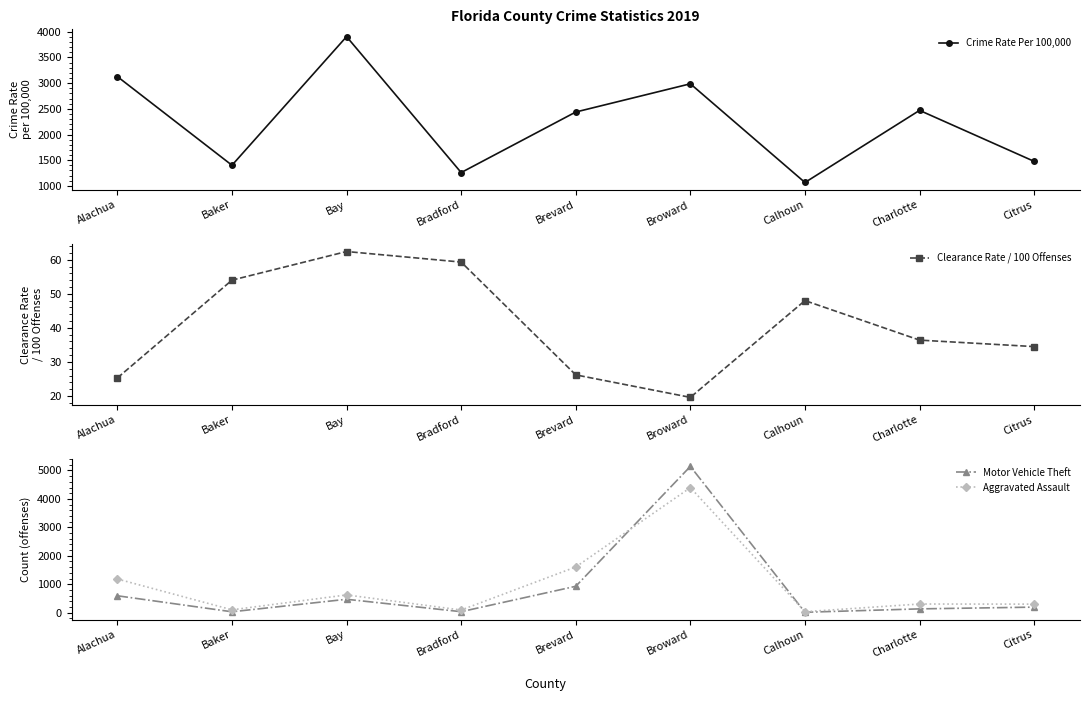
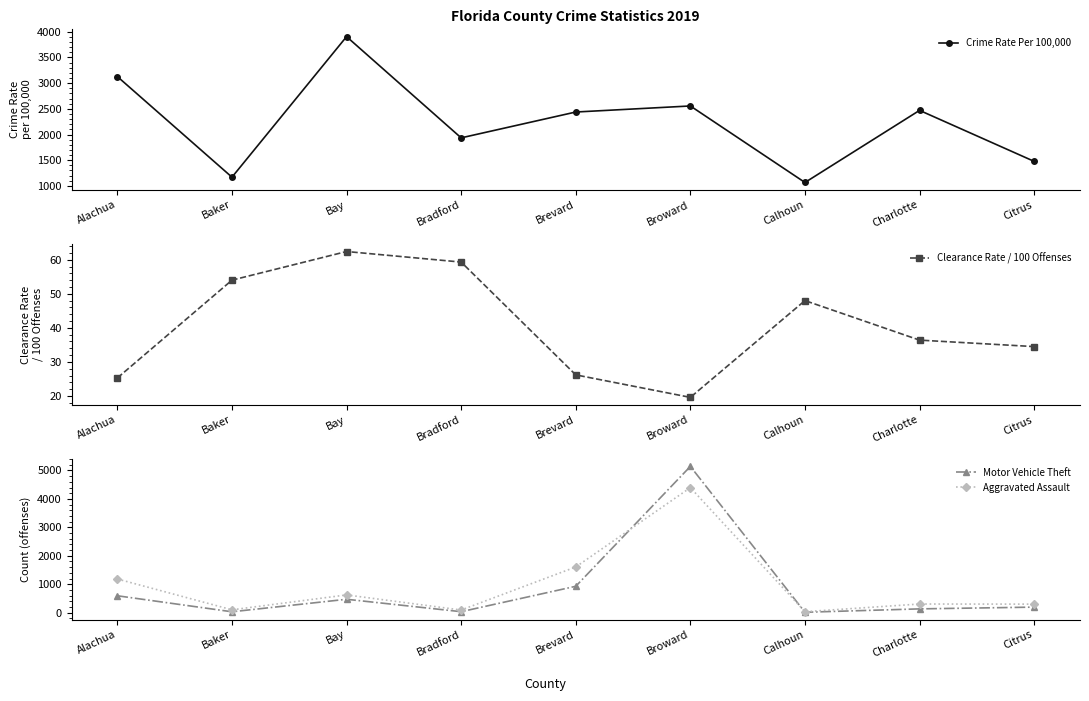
Florida County Crime Statistics 2019, Baker: 1400 -> 1200
Florida County Crime Statistics 2019, Bradford: 1300 -> 1900
Florida County Crime Statistics 2019, Broward: 3000 -> 2600
